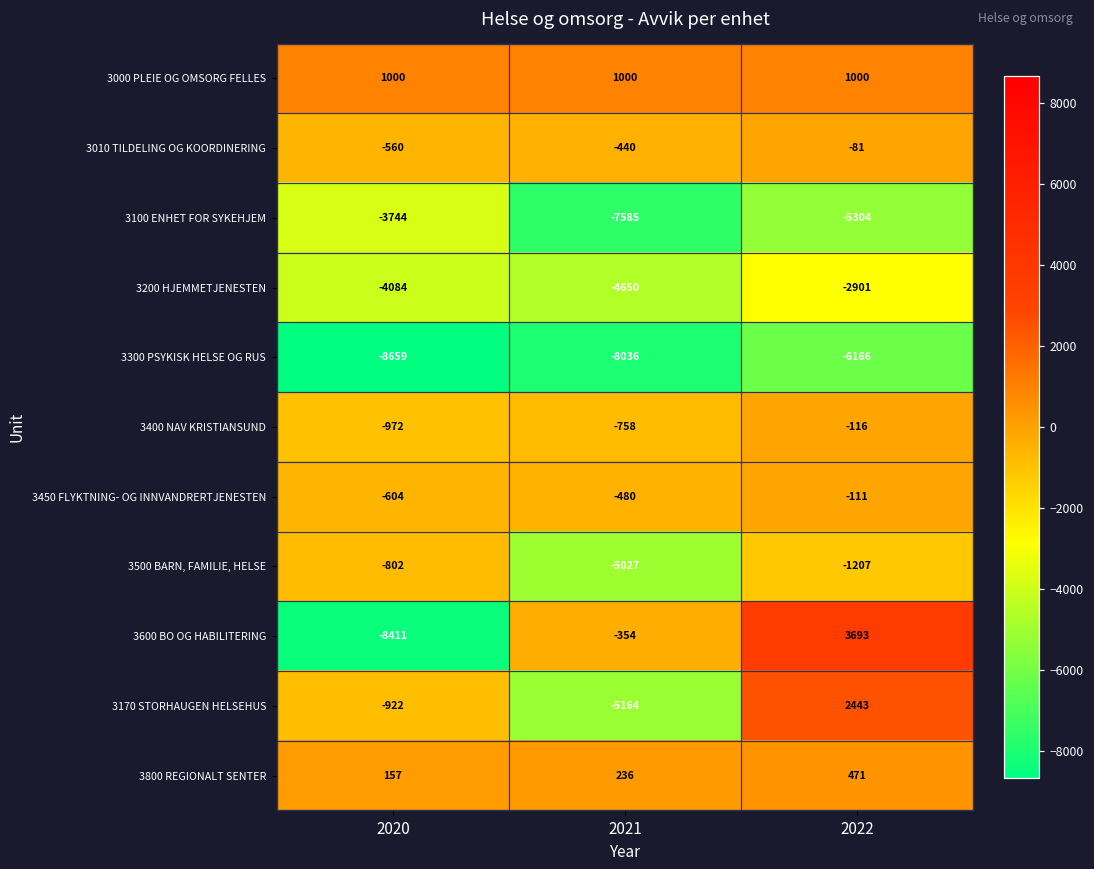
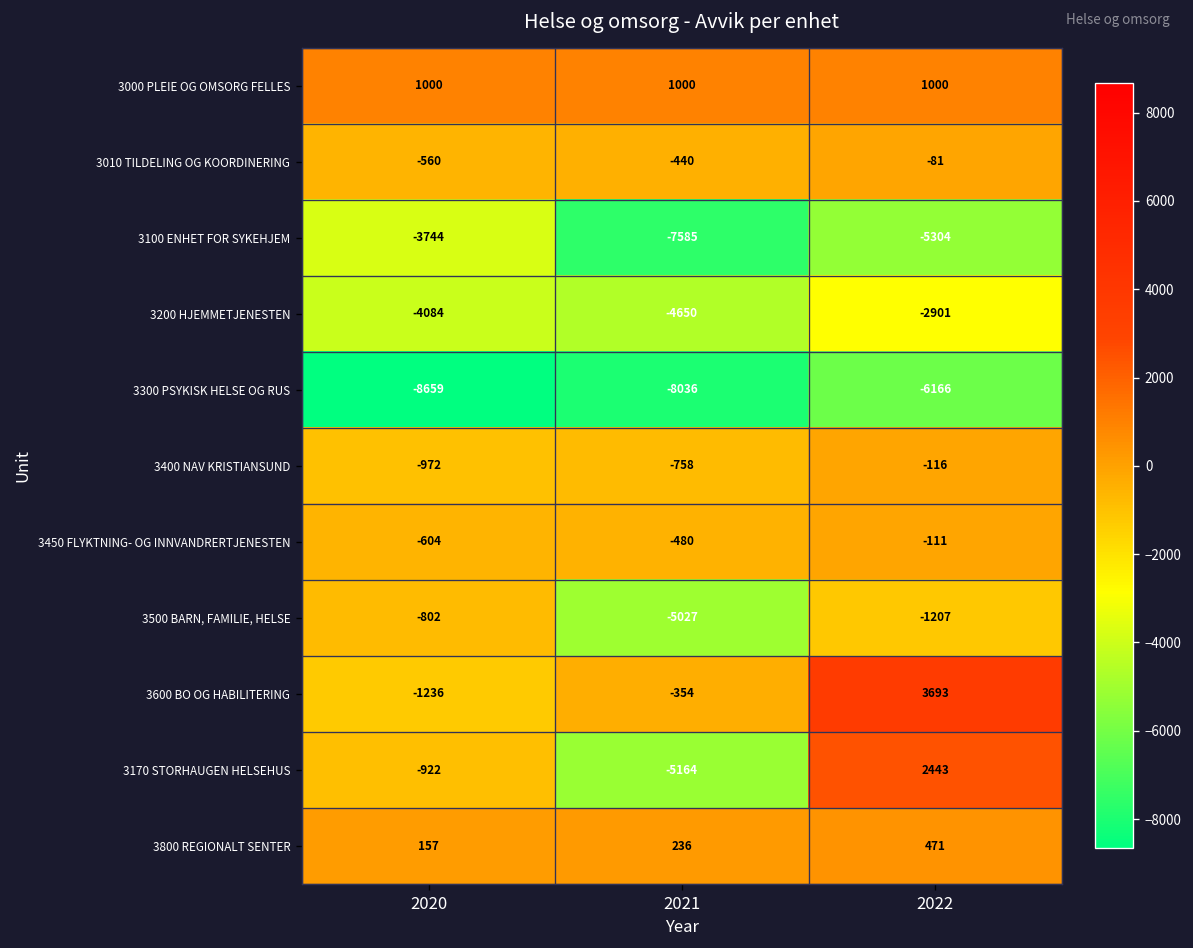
3600 BO OG HABILITERING, 2020: -8411 -> -1236
